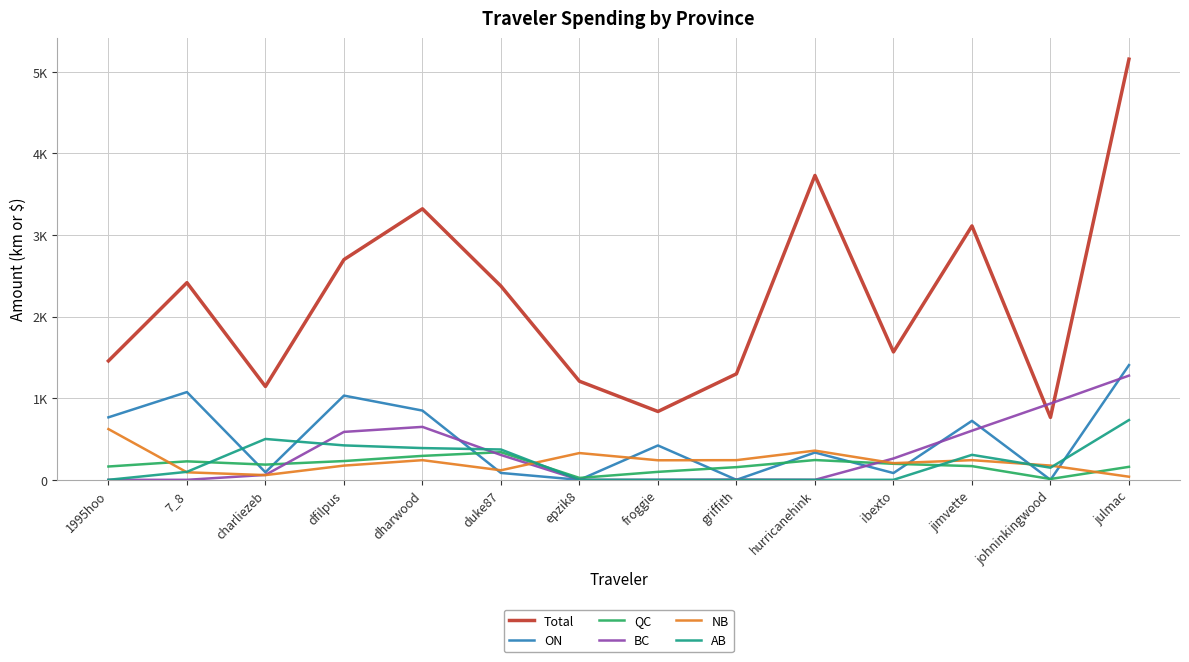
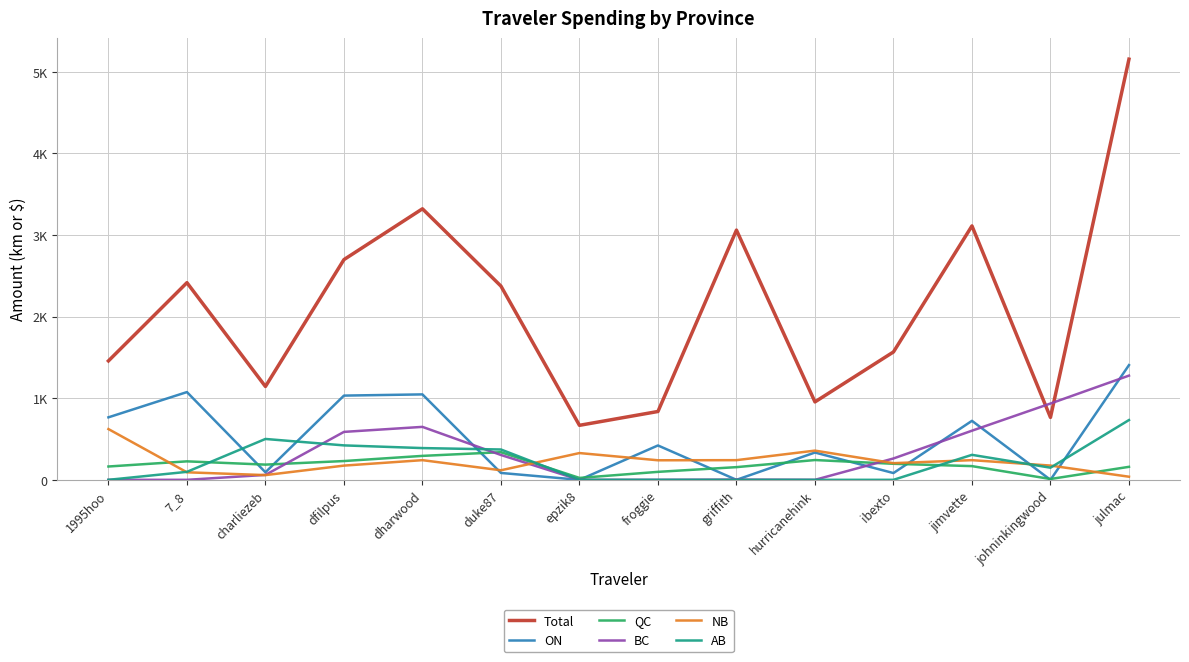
ON, dharwood: 800 -> 1000
Total, epzik8: 1200 -> 700
Total, griffith: 1300 -> 3100
Total, hurricanehink: 3700 -> 1000
